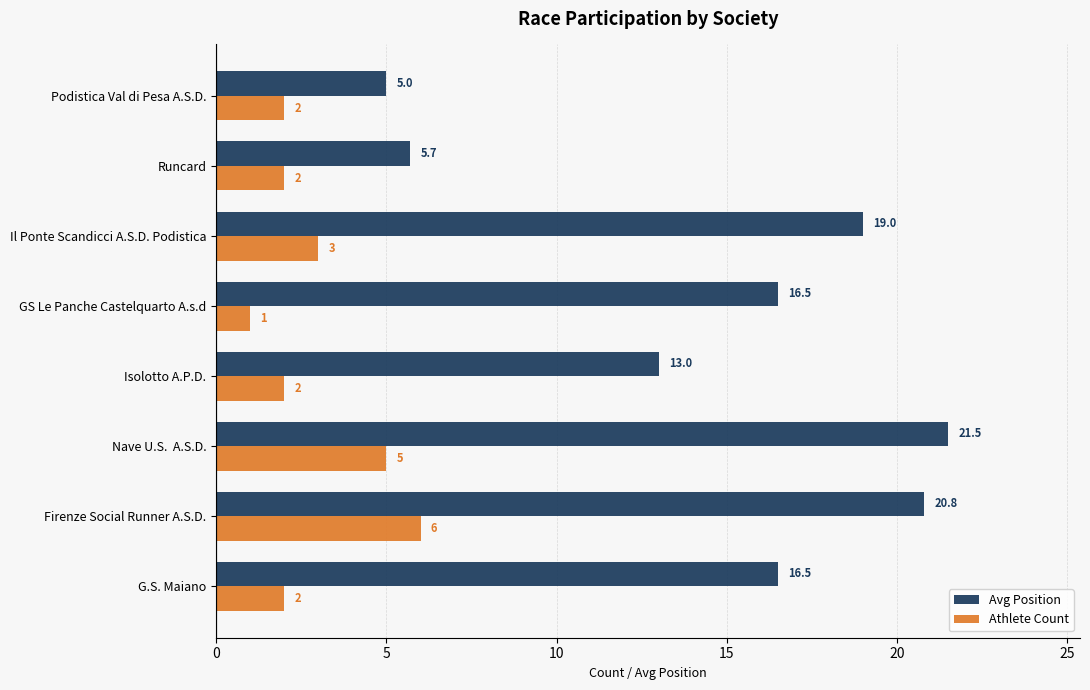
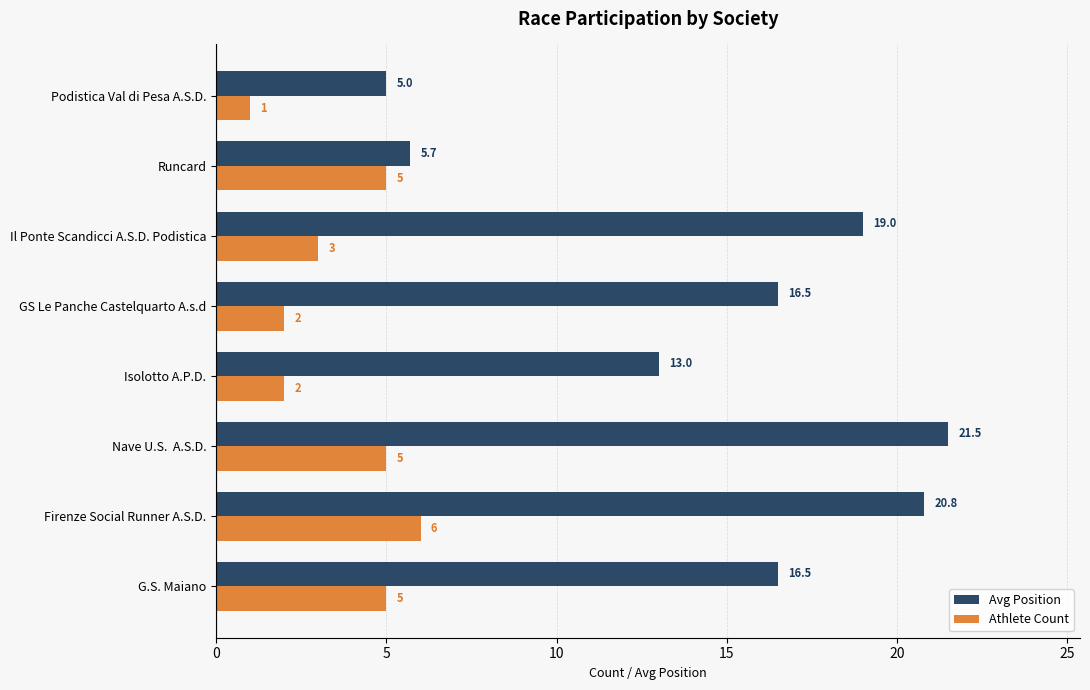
Athlete Count, Podistica Val di Pesa A.S.D.: 2 -> 1
Athlete Count, Runcard: 2 -> 5
Athlete Count, GS Le Panche Castelquarto A.s.d: 1 -> 2
Athlete Count, G.S. Maiano: 2 -> 5
